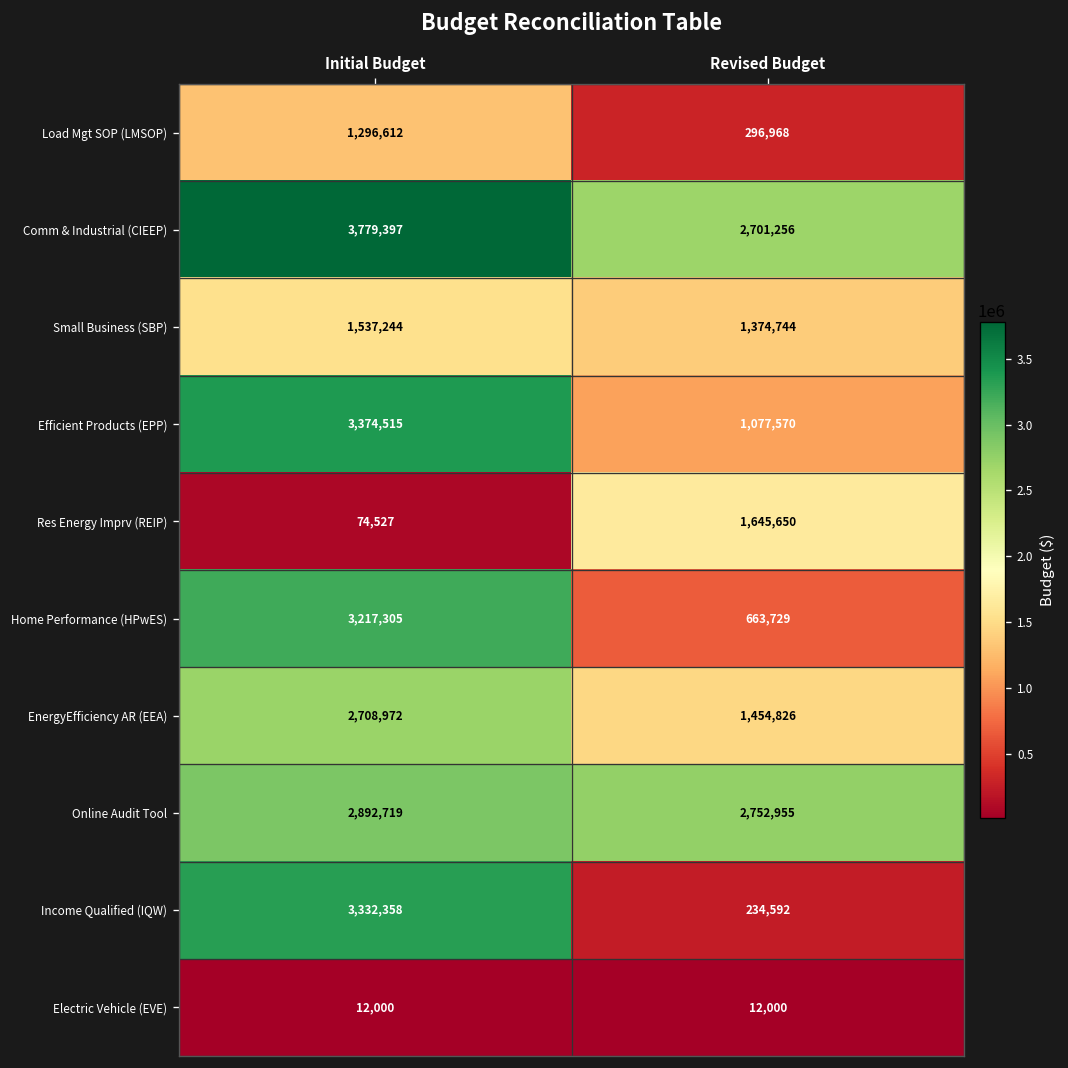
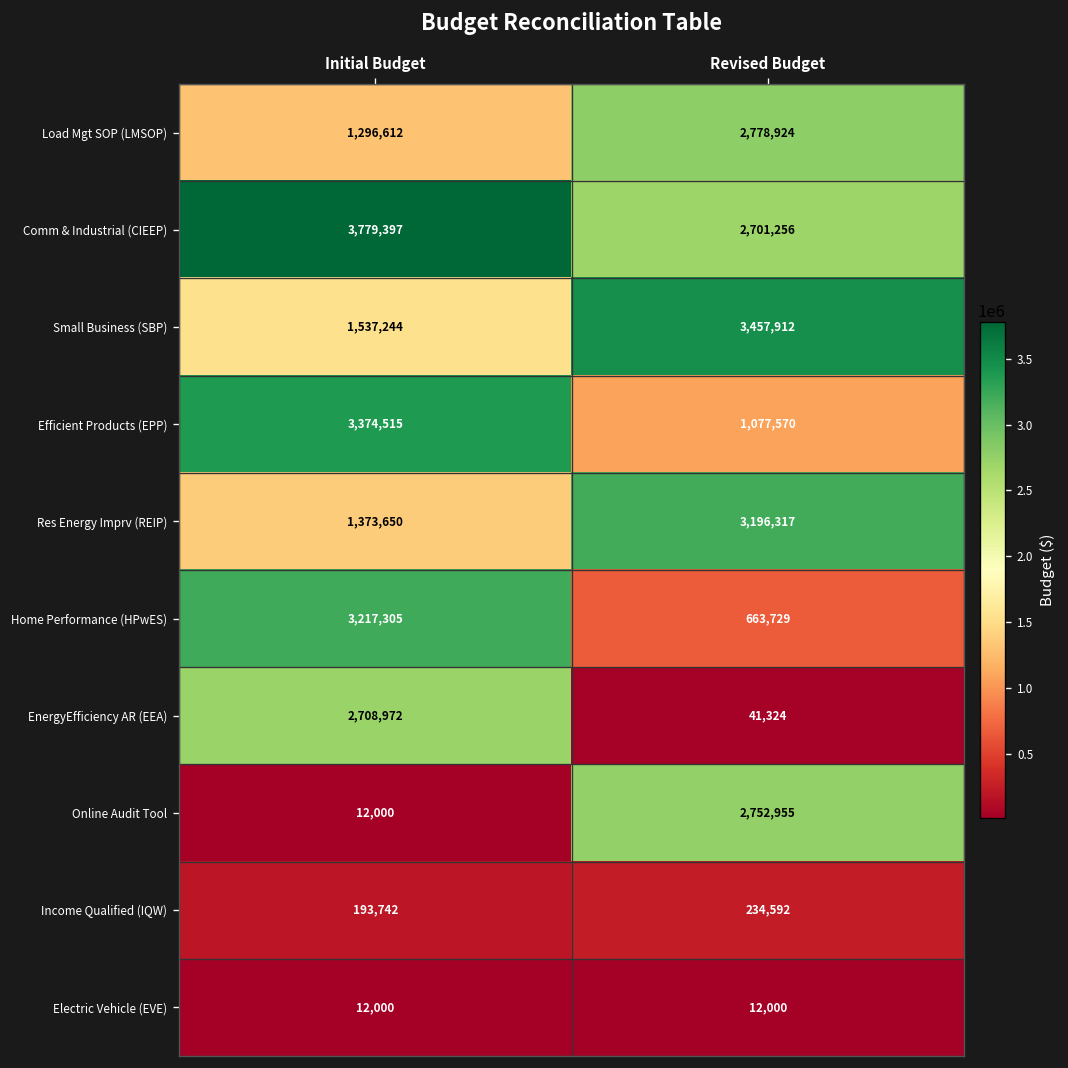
Load Mgt SOP (LMSOP), Revised Budget: 296,968 -> 2,778,924
Small Business (SBP), Revised Budget: 1,374,744 -> 3,457,912
Res Energy Imprv (REIP), Initial Budget: 74,527 -> 1,373,650
Res Energy Imprv (REIP), Revised Budget: 1,645,650 -> 3,196,317
EnergyEfficiency AR (EEA), Revised Budget: 1,454,826 -> 41,324
Online Audit Tool, Initial Budget: 2,892,719 -> 12,000
Income Qualified (IQW), Initial Budget: 3,332,358 -> 193,742
